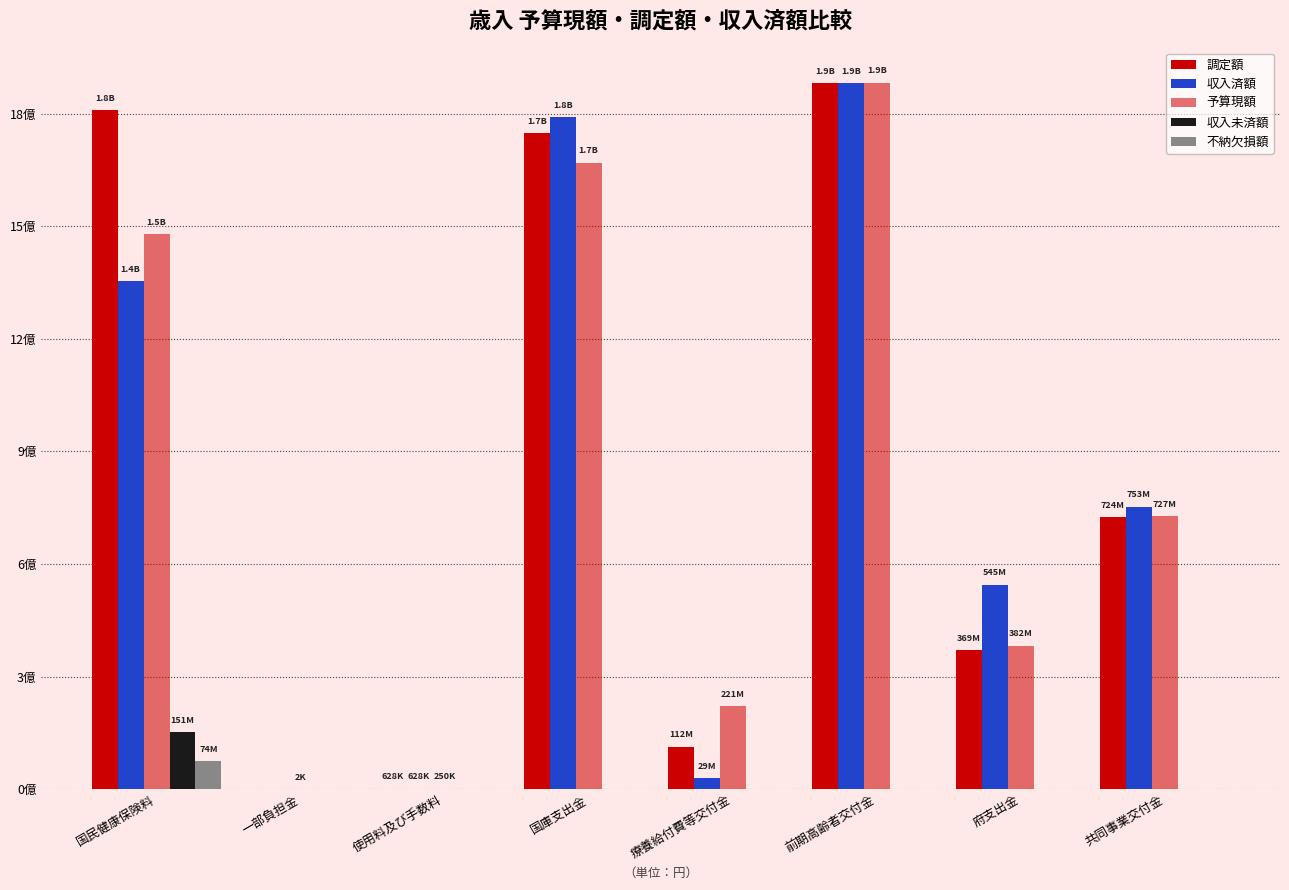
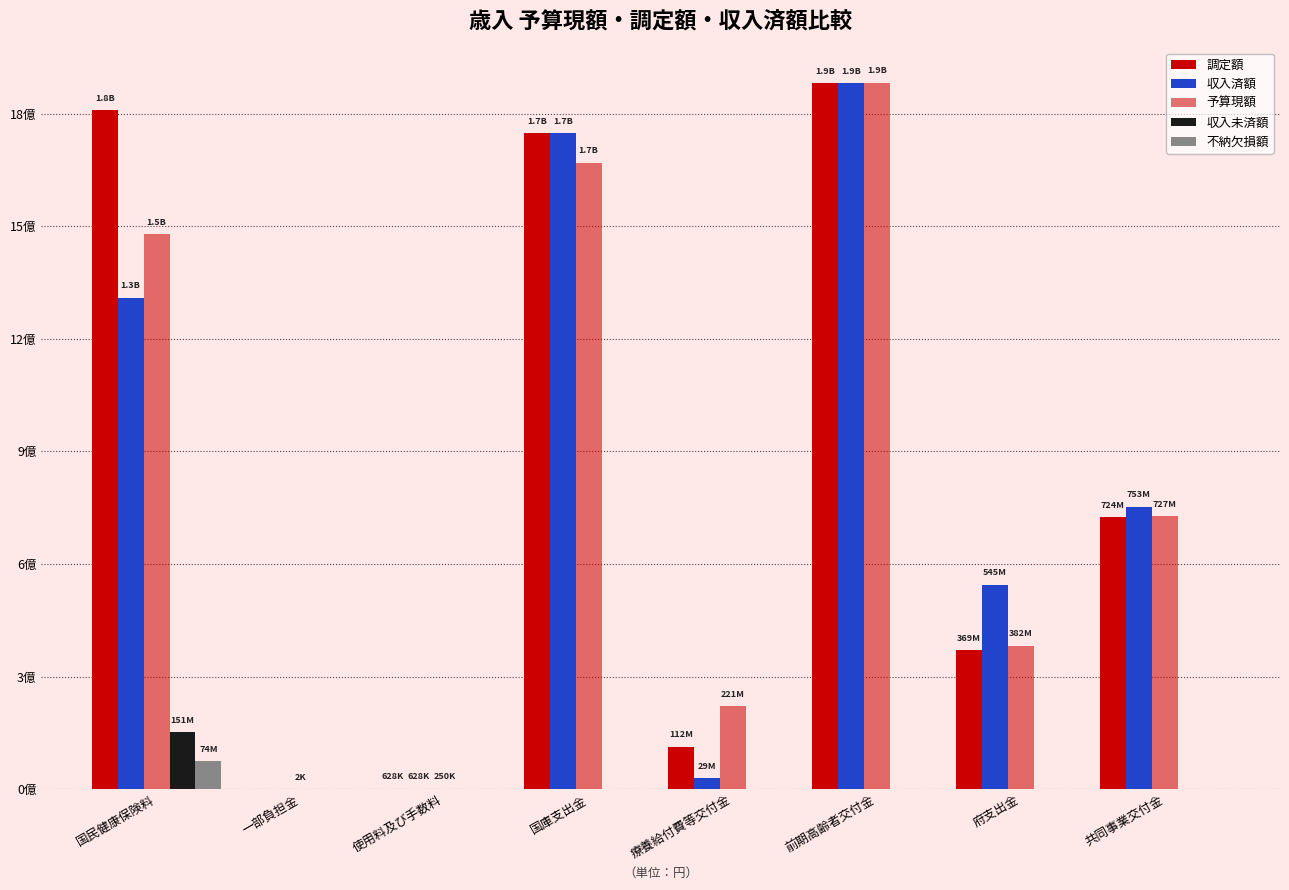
収入済額, 国民健康保険料: 1.4B -> 1.3B
収入済額, 国庫支出金: 1.8B -> 1.7B
